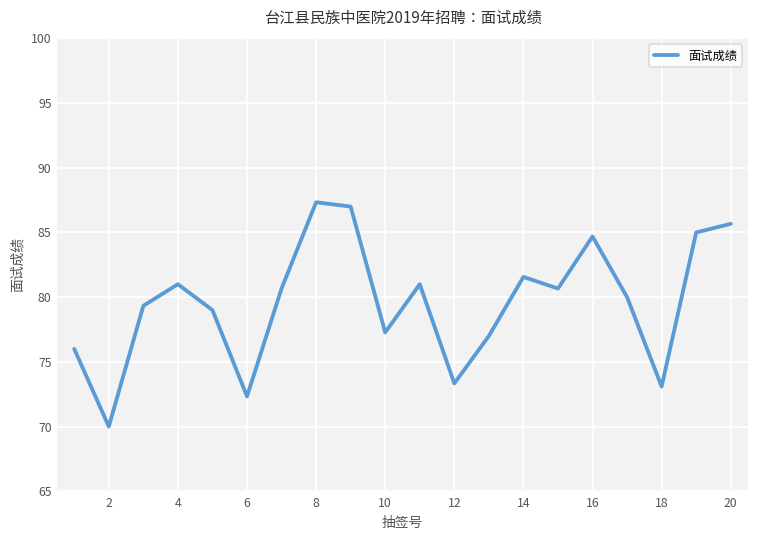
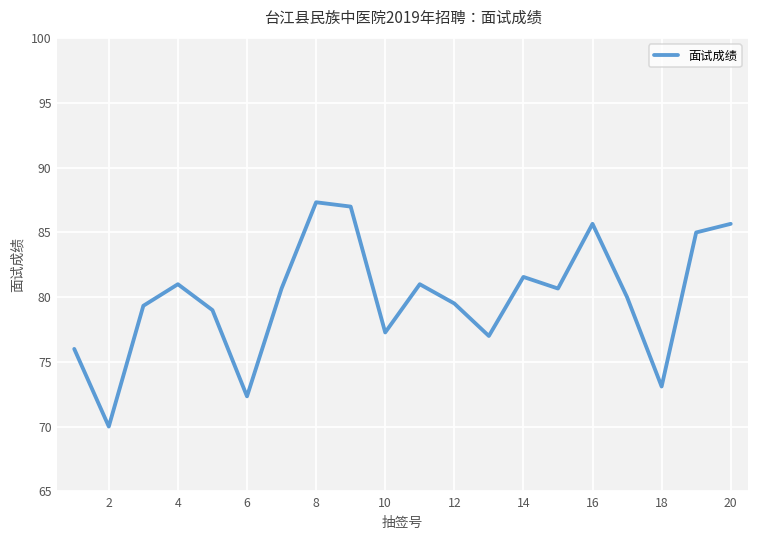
12: 73.3 -> 79.5
16: 84.7 -> 85.7
